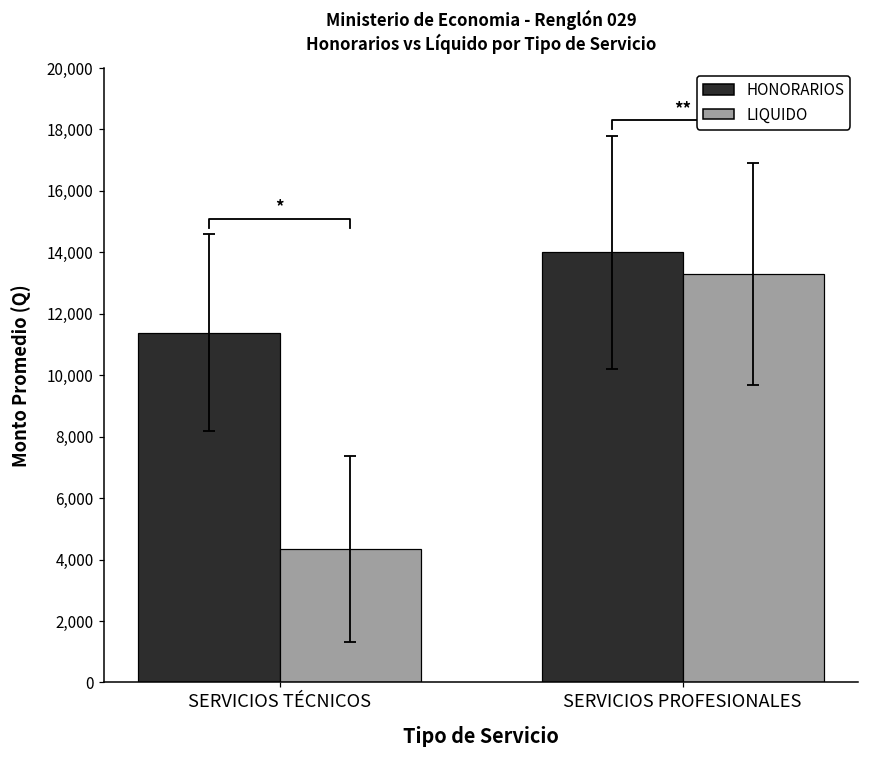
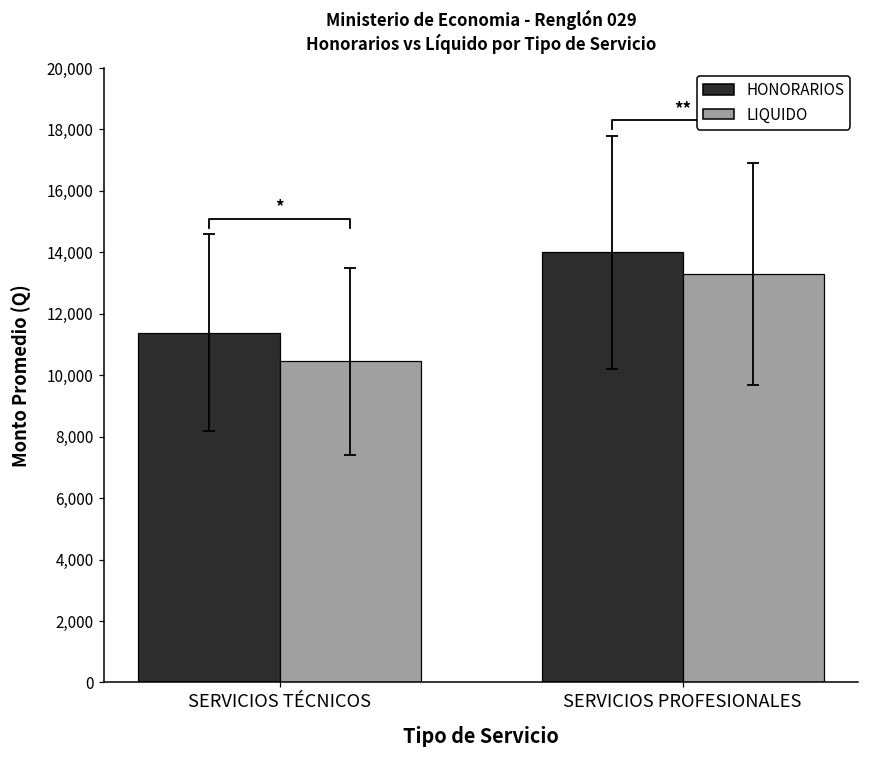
LIQUIDO, SERVICIOS TÉCNICOS: 4,300 -> 10,500
